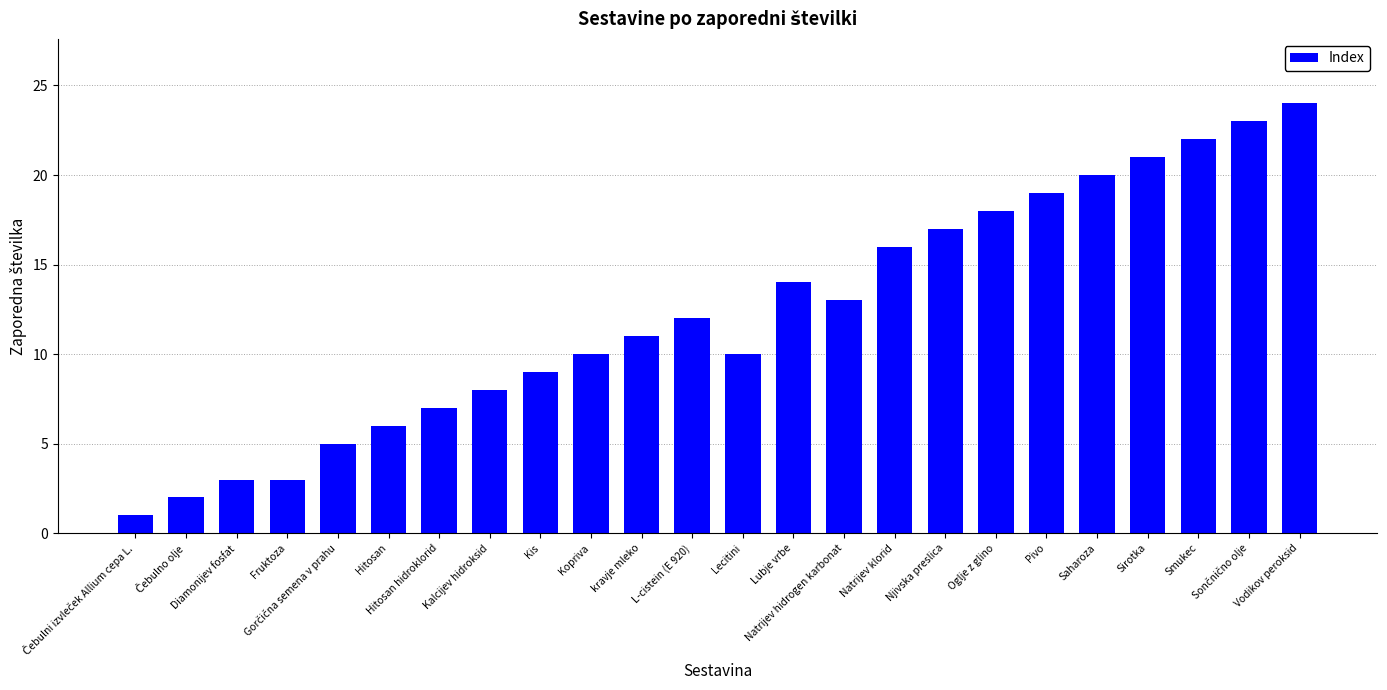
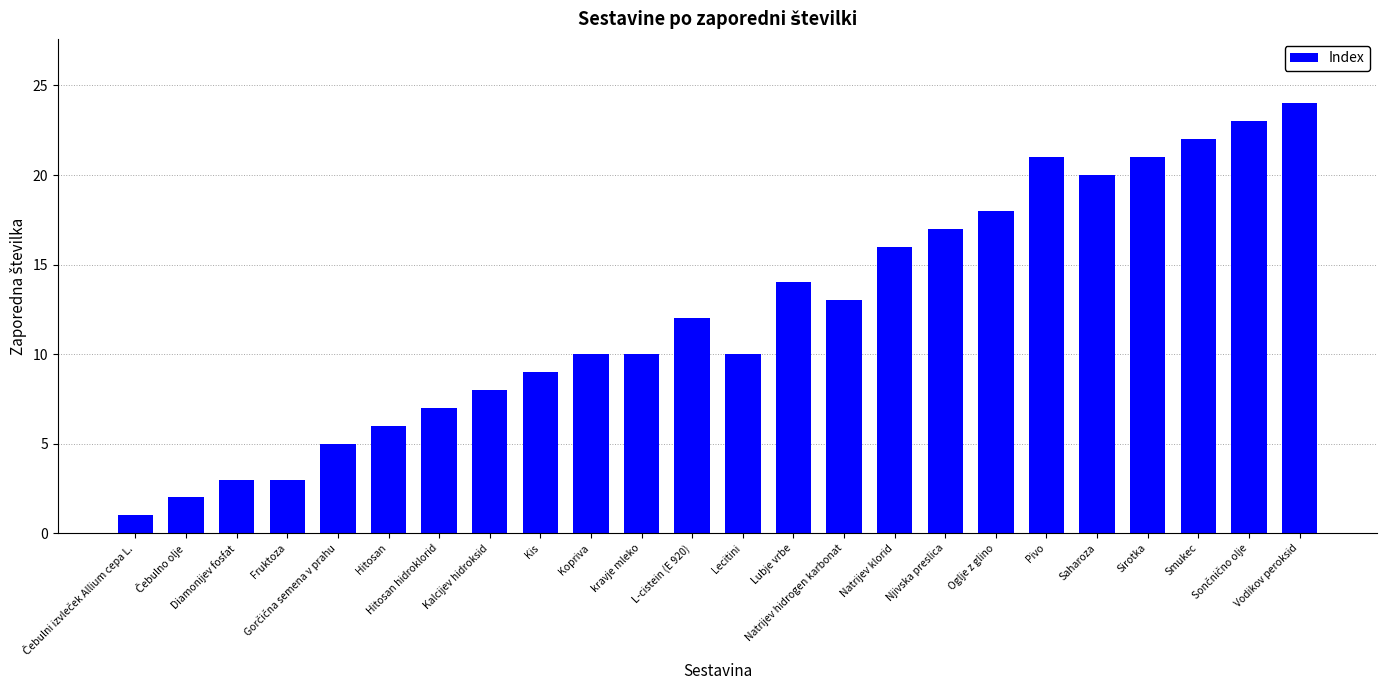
kravje mleko: 11 -> 10
Pivo: 19 -> 21
